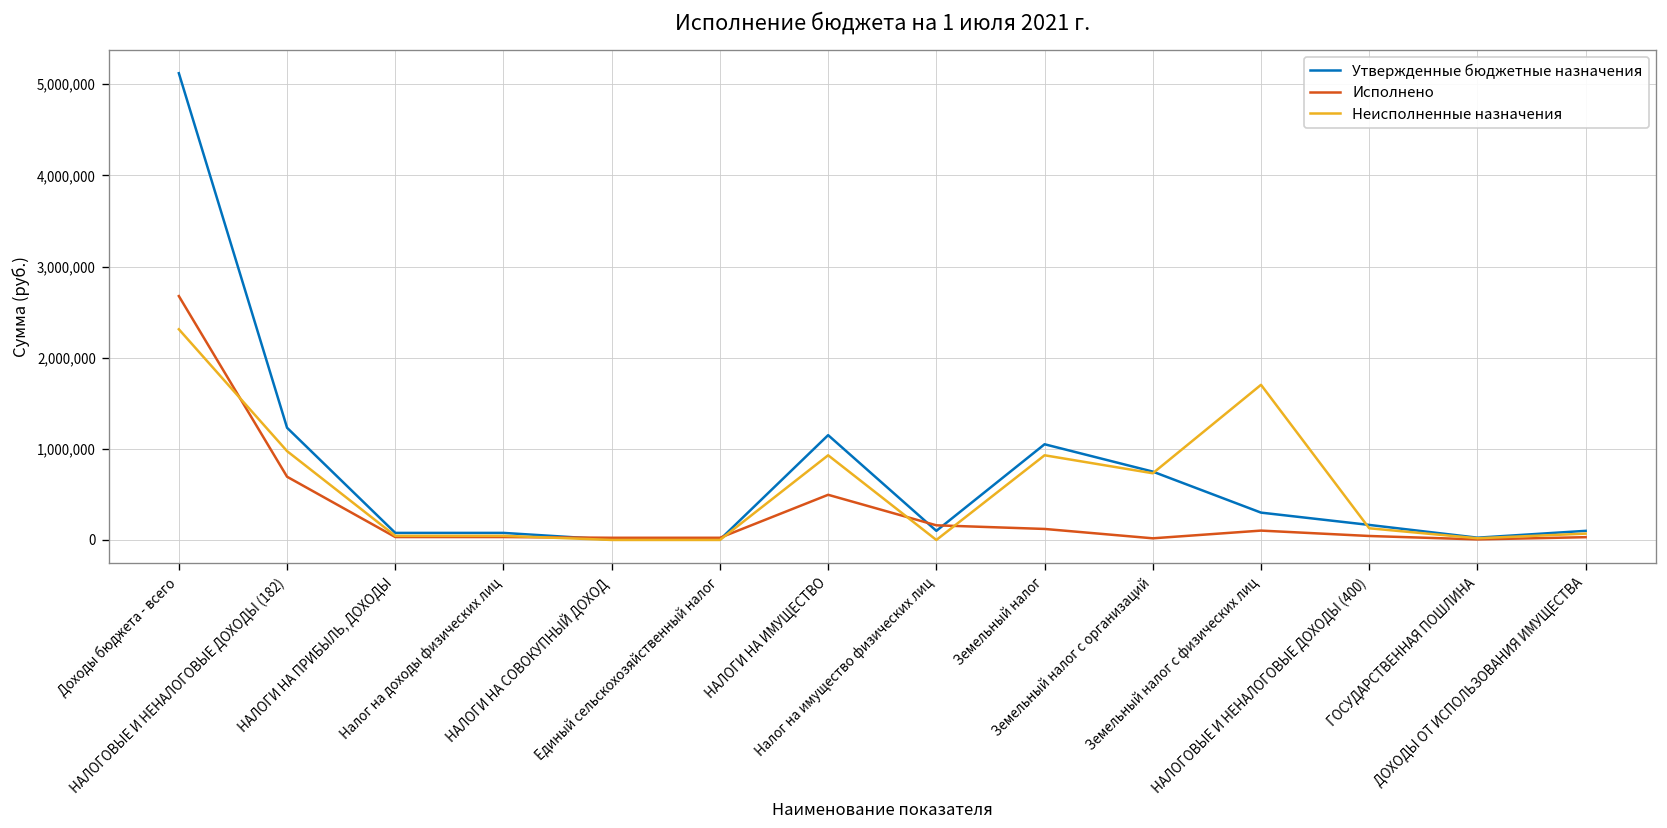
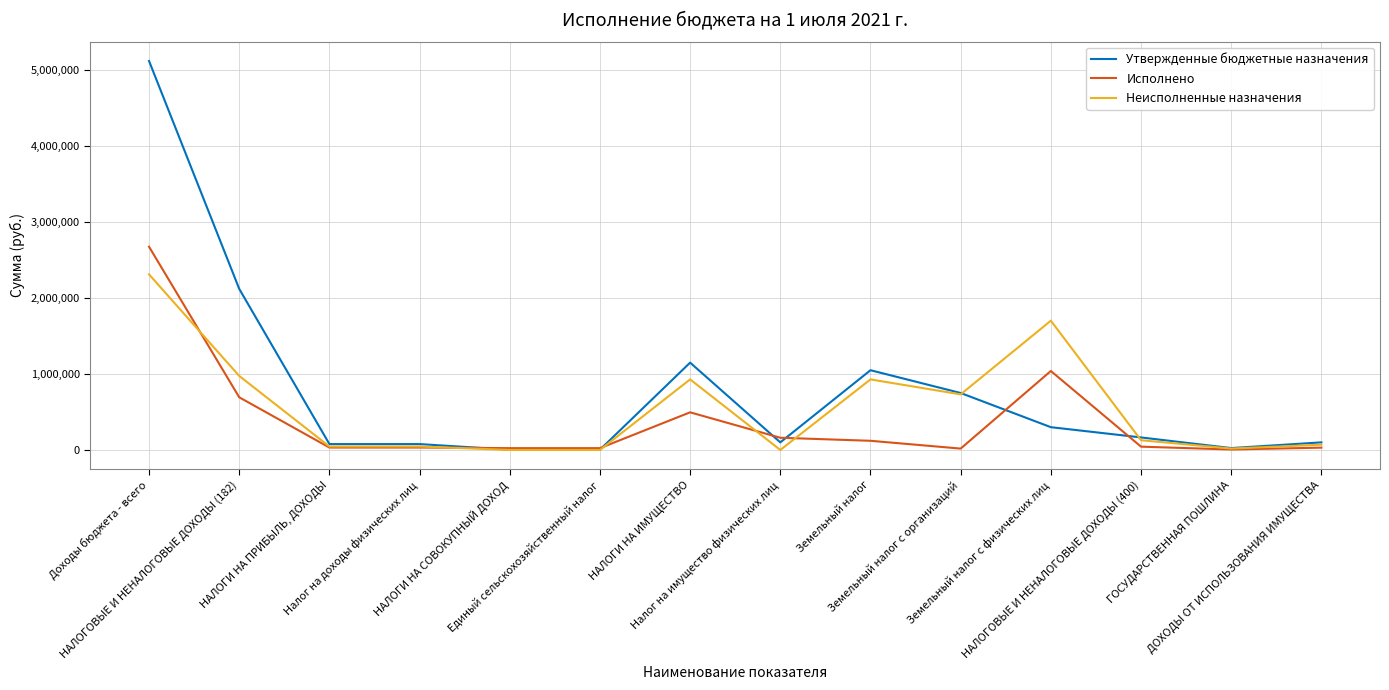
Утвержденные бюджетные назначения, НАЛОГОВЫЕ И НЕНАЛОГОВЫЕ ДОХОДЫ (182): 1,200,000 -> 2,100,000
Исполнено, Земельный налог с физических лиц: 100,000 -> 1,000,000
